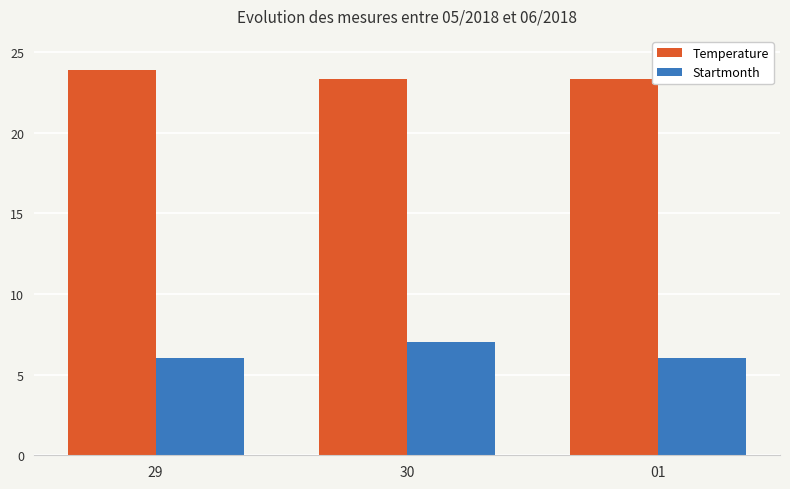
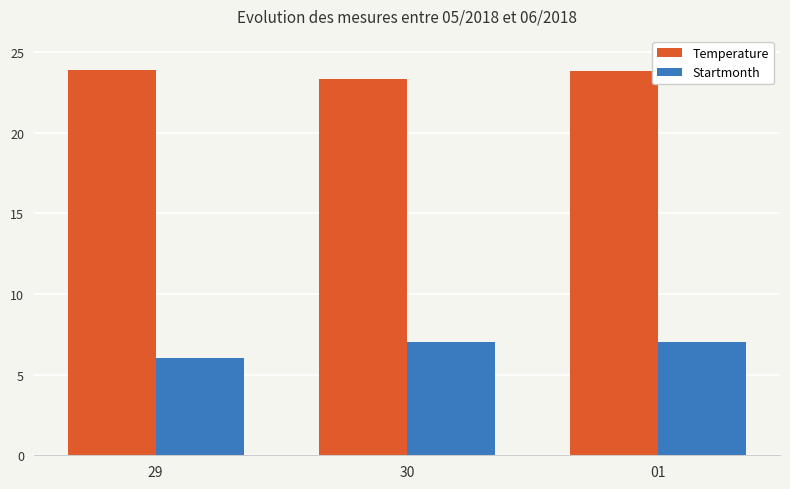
Temperature, 01: 23.3 -> 23.8
Startmonth, 01: 6 -> 7
